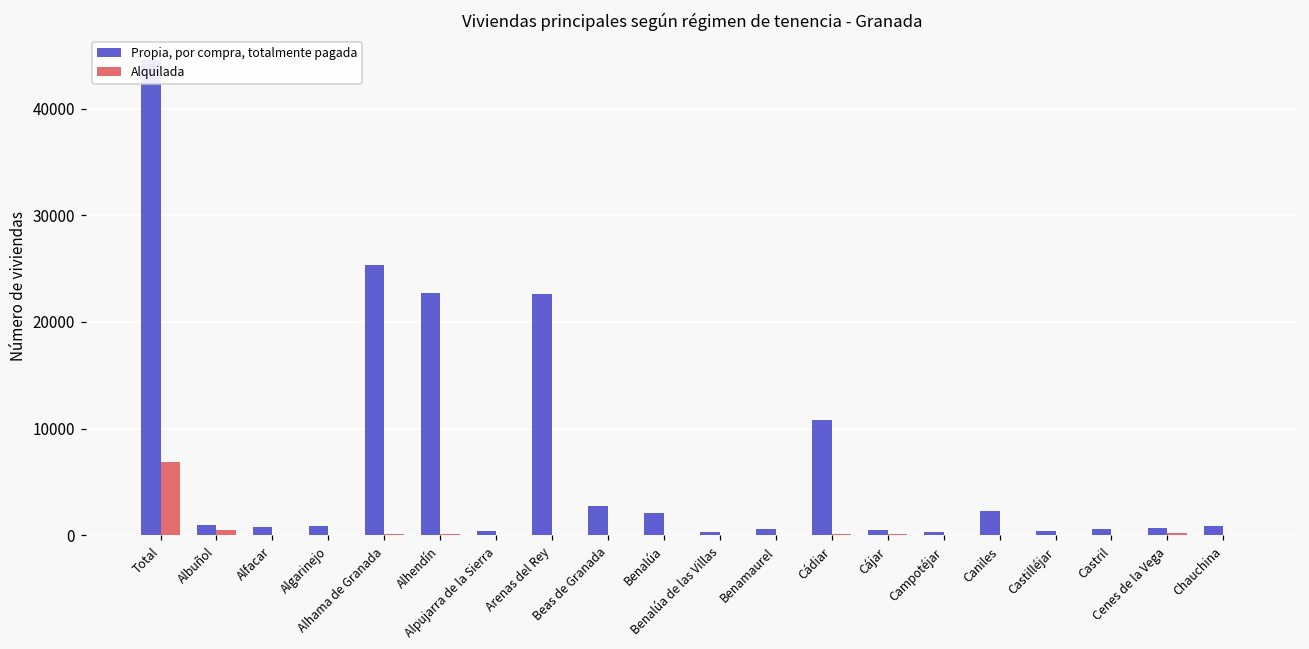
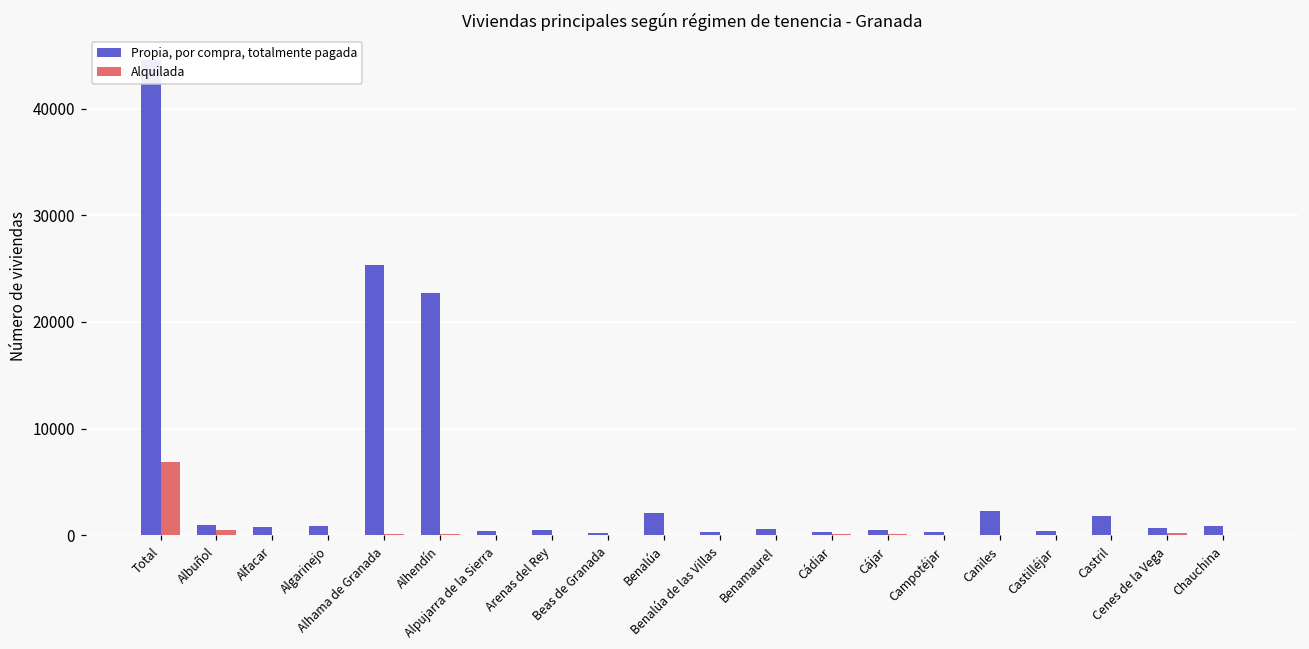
Propia, por compra, totalmente pagada, Arenas del Rey: 23000 -> 0
Propia, por compra, totalmente pagada, Beas de Granada: 3000 -> 0
Propia, por compra, totalmente pagada, Cádiar: 11000 -> 0
Propia, por compra, totalmente pagada, Castril: 1000 -> 2000
